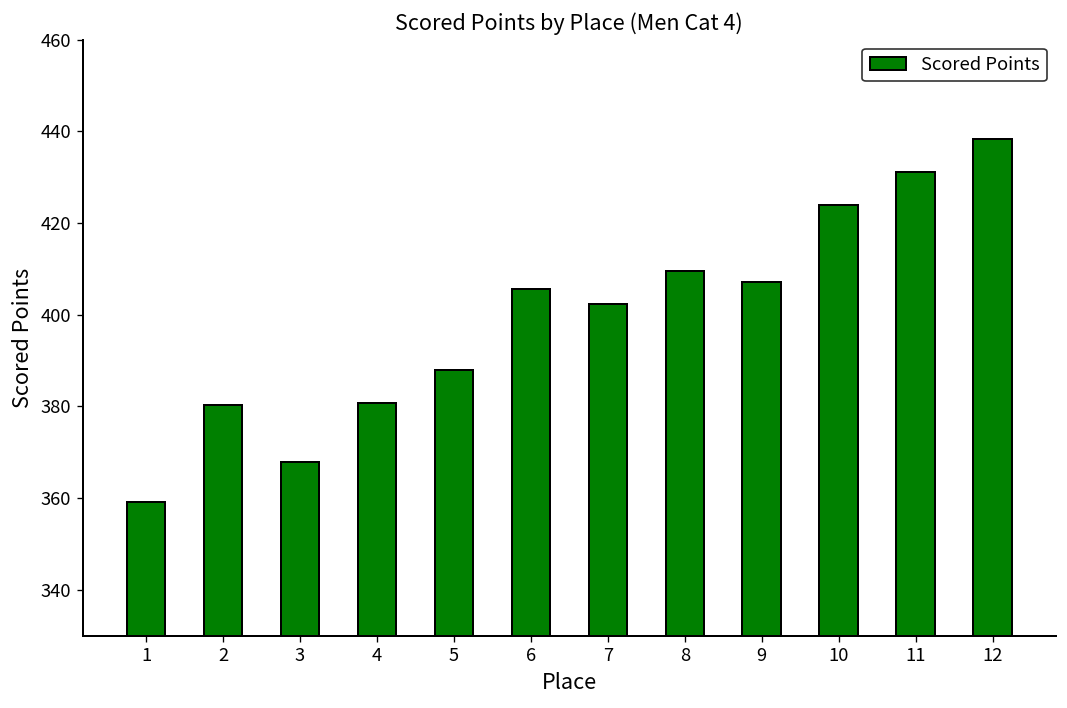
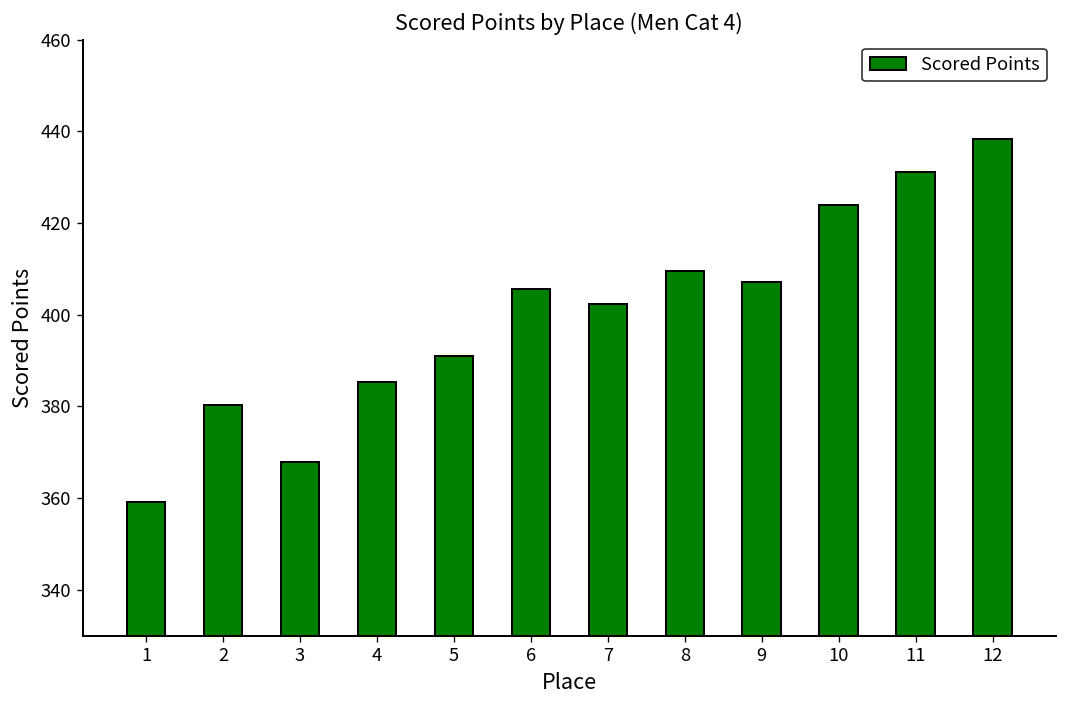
4: 381 -> 385
5: 388 -> 391
